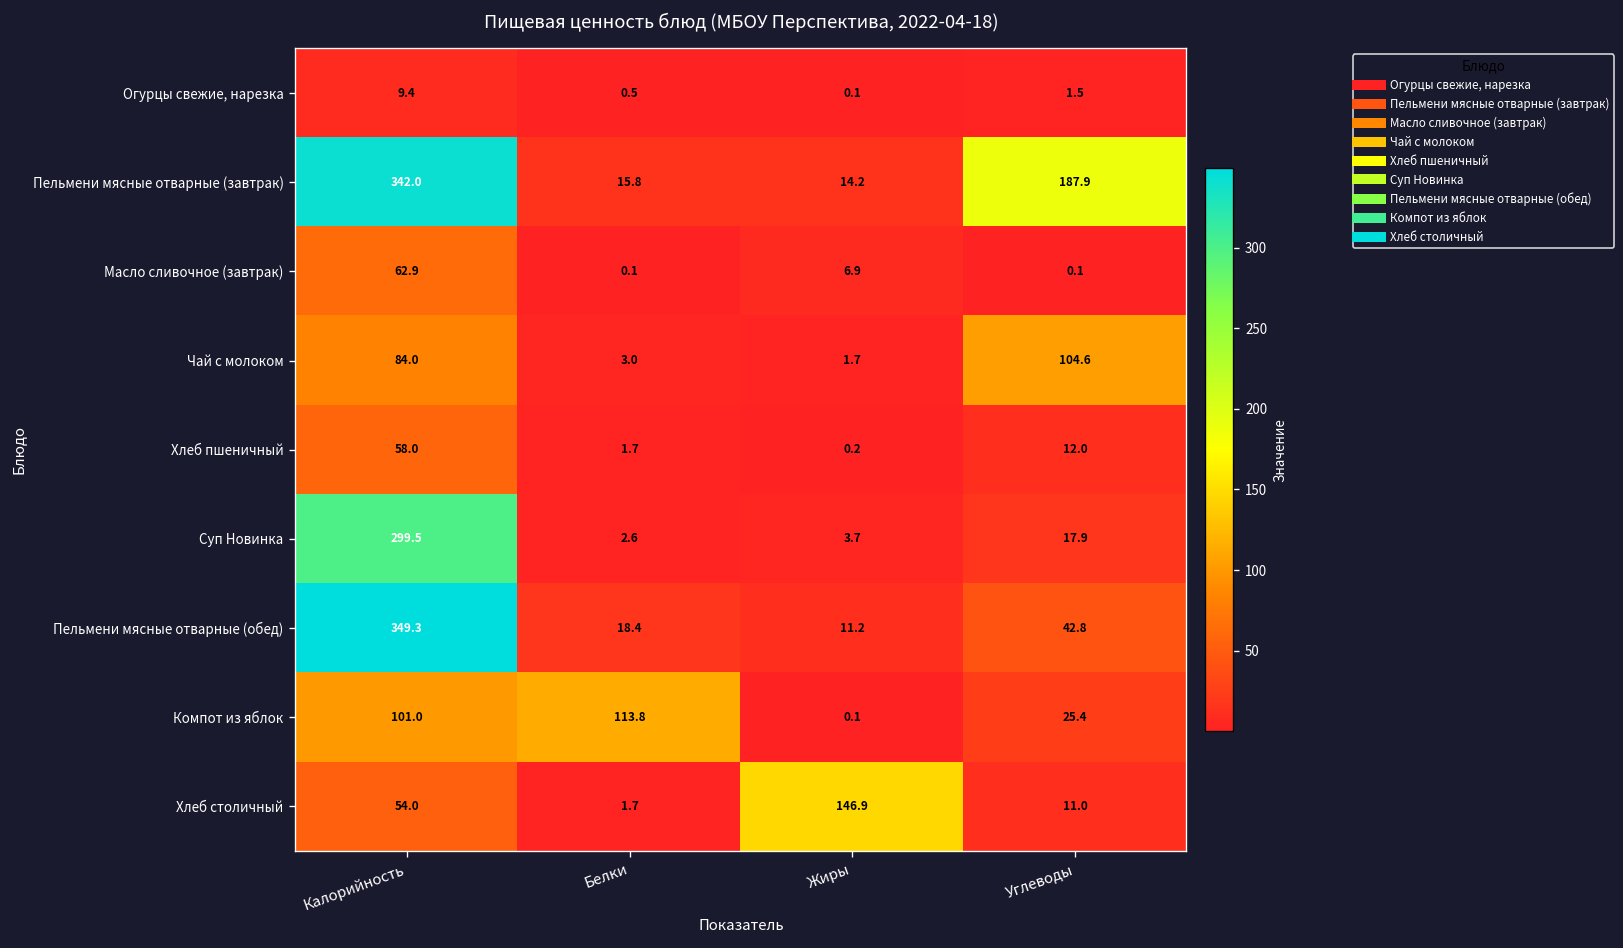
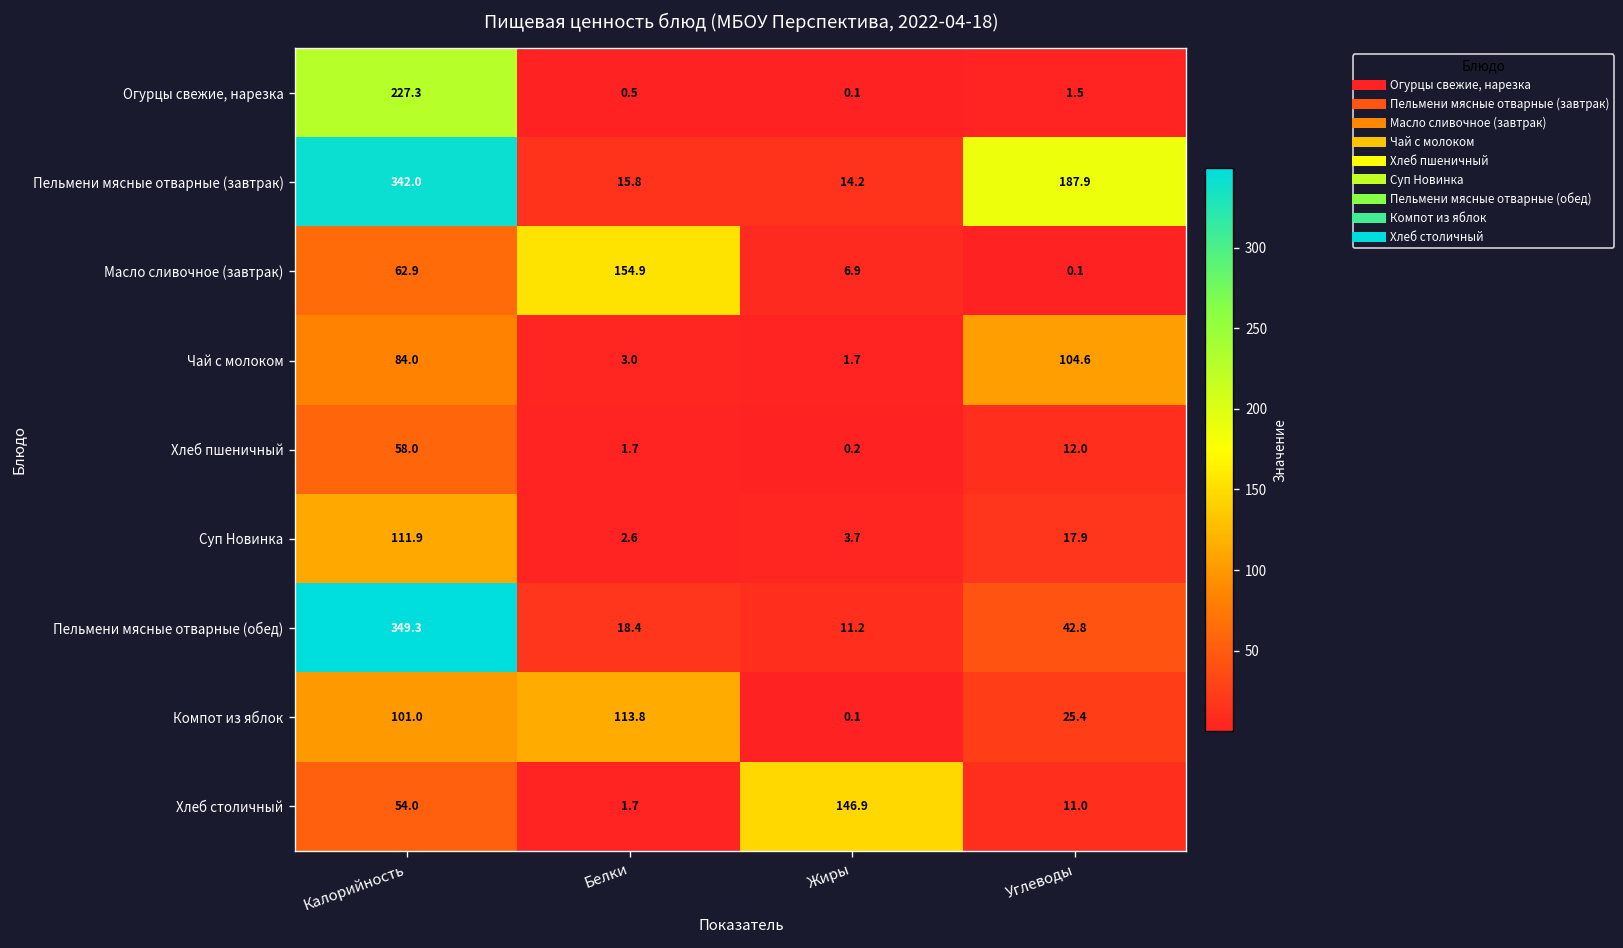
Огурцы свежие, нарезка, Калорийность: 9.4 -> 227.3
Масло сливочное (завтрак), Белки: 0.1 -> 154.9
Суп Новинка, Калорийность: 299.5 -> 111.9
